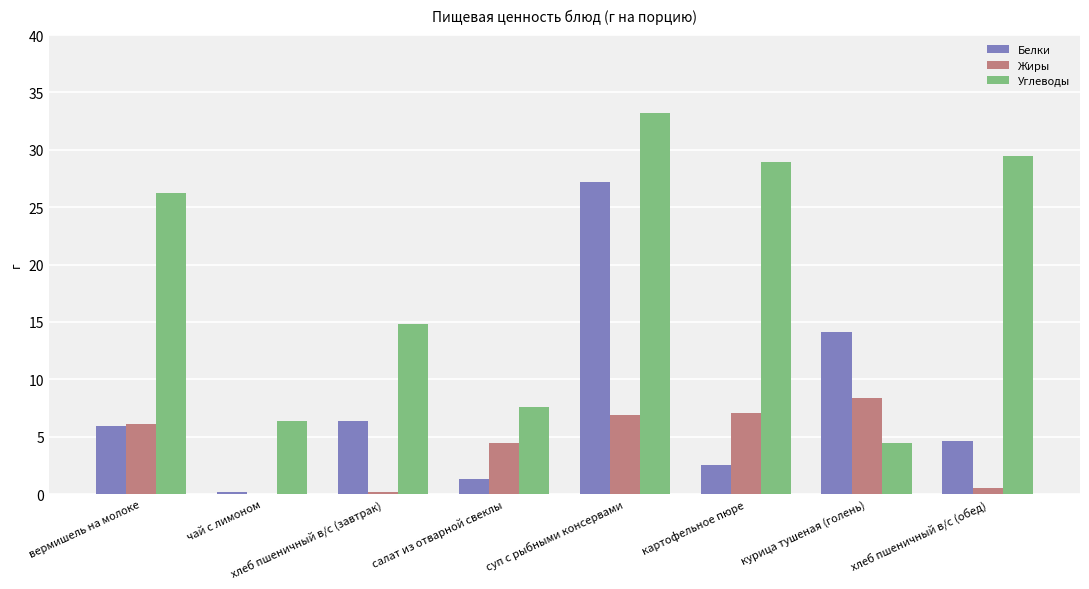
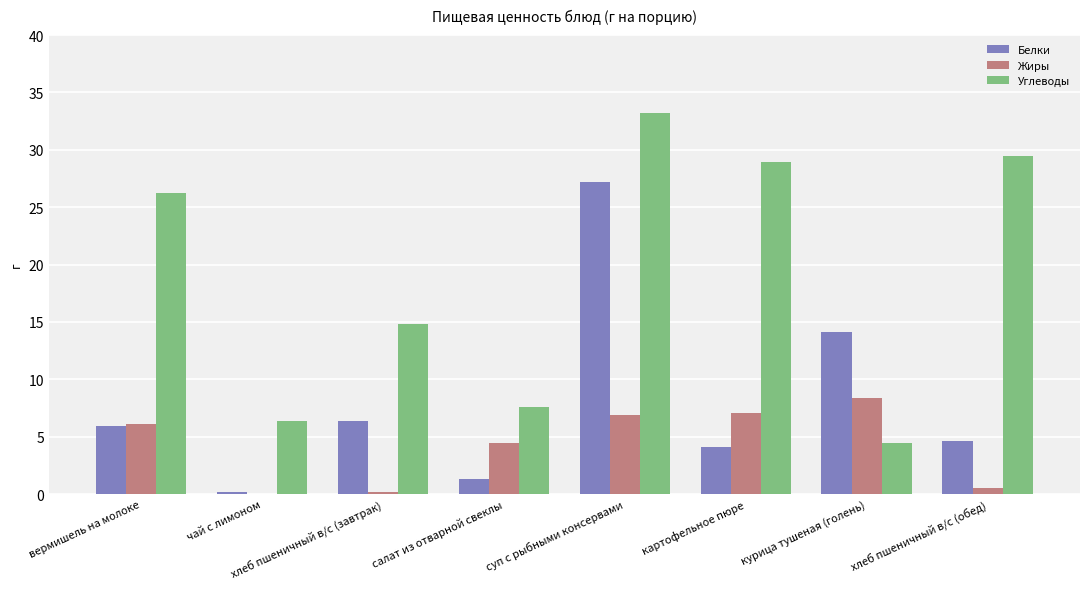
Белки, картофельное пюре: 2.5 -> 4.1
